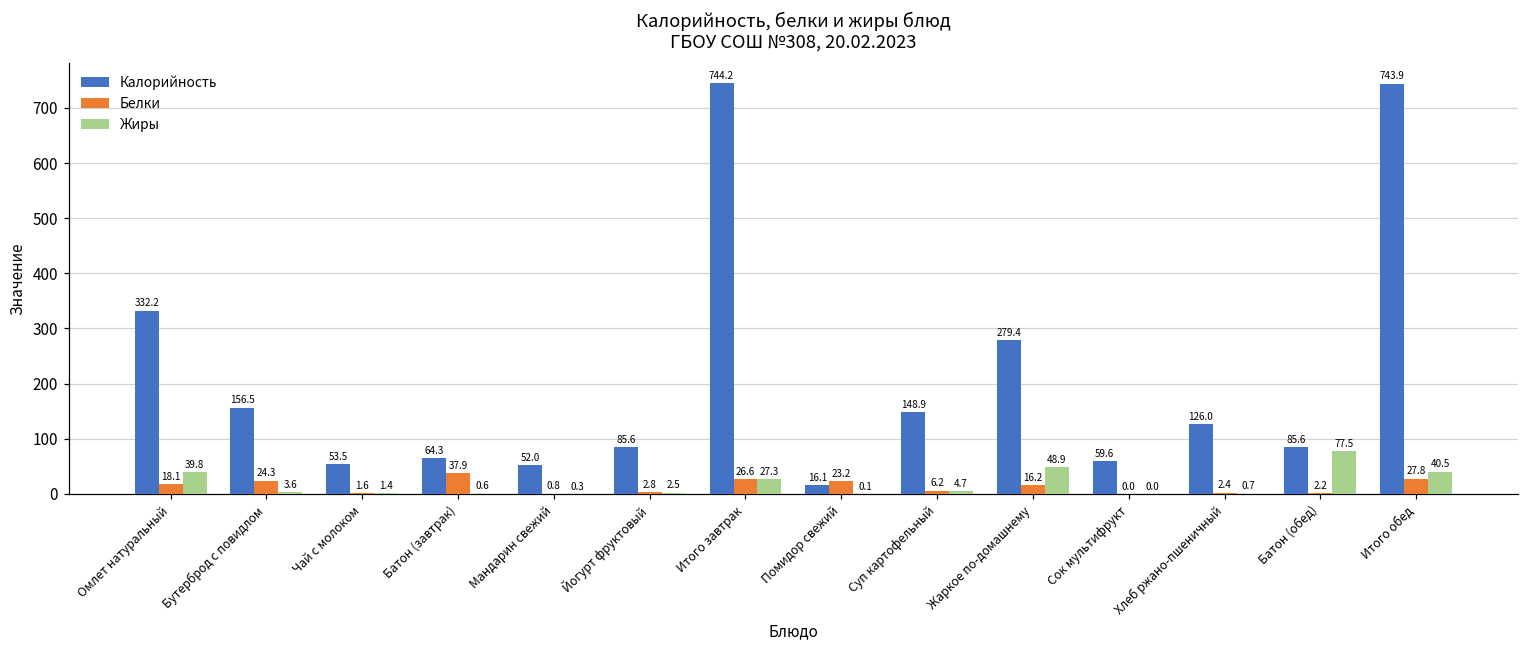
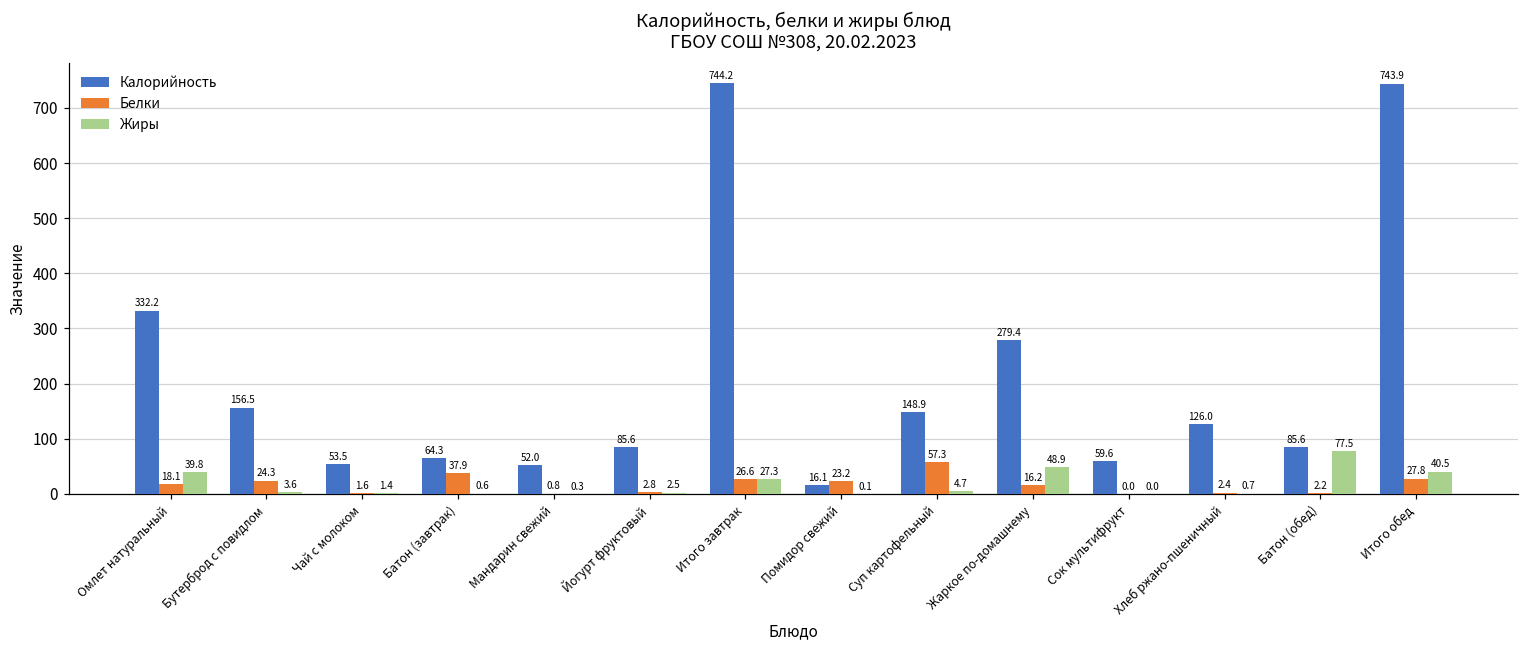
Белки, Суп картофельный: 6.2 -> 57.3
